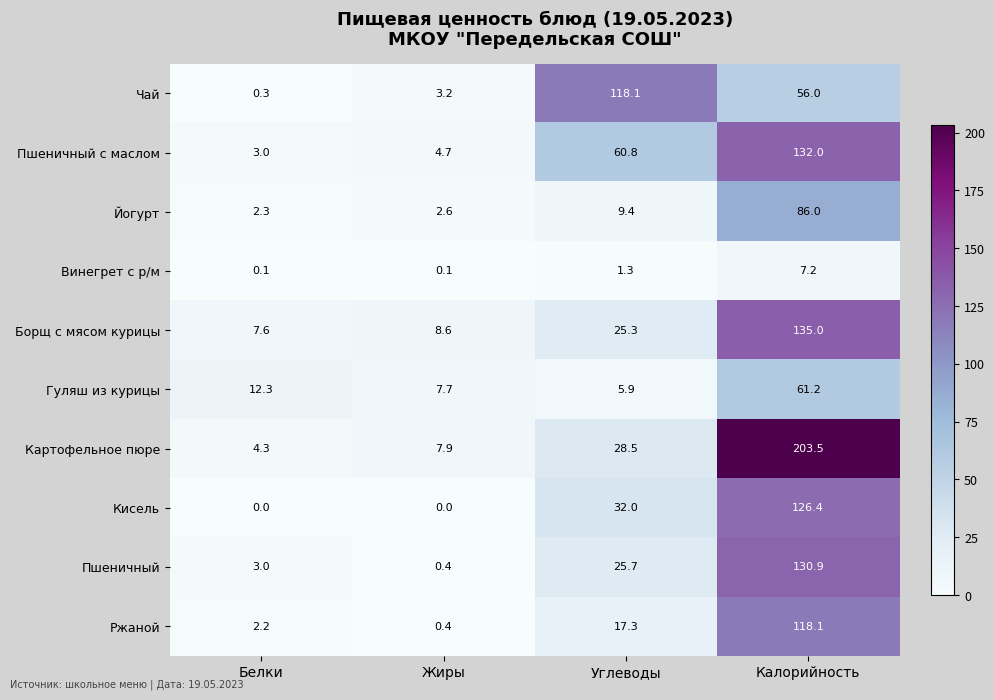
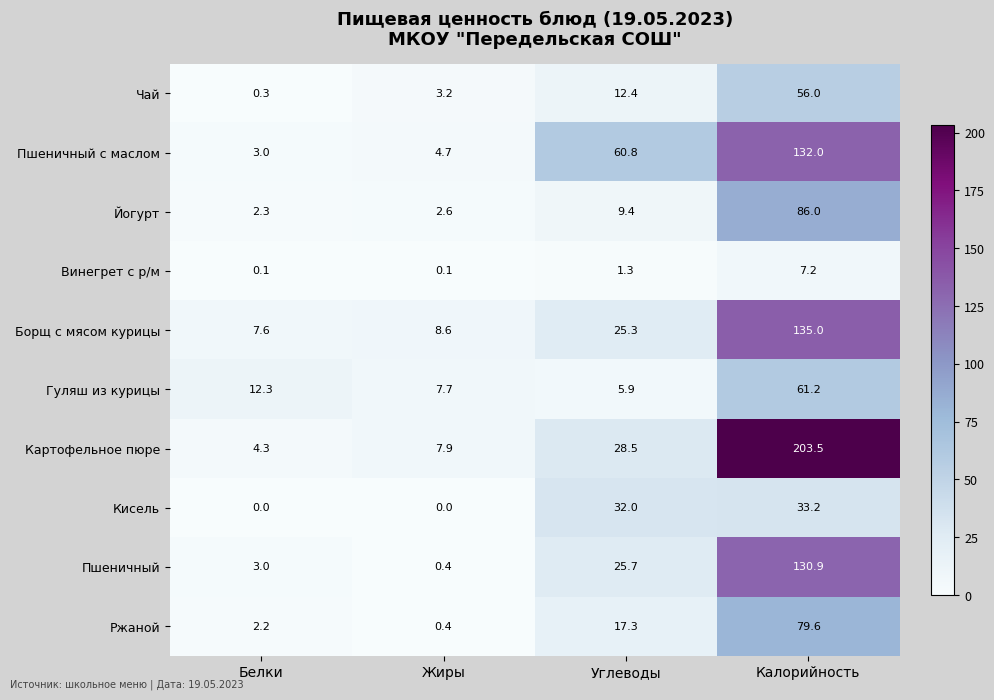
Чай, Углеводы: 118.1 -> 12.4
Кисель, Калорийность: 126.4 -> 33.2
Ржаной, Калорийность: 118.1 -> 79.6
